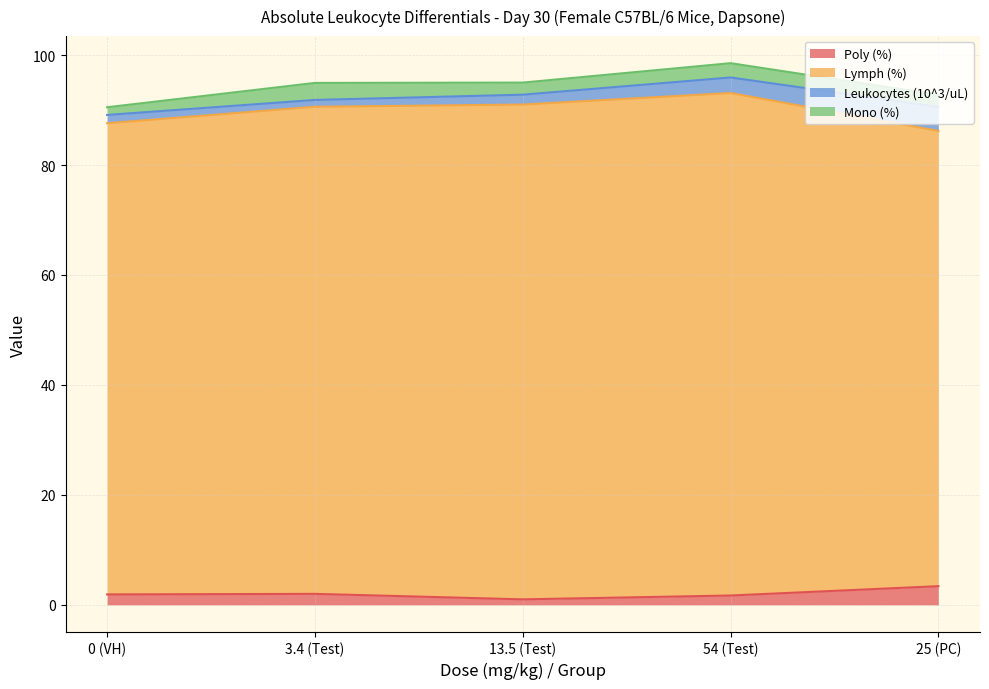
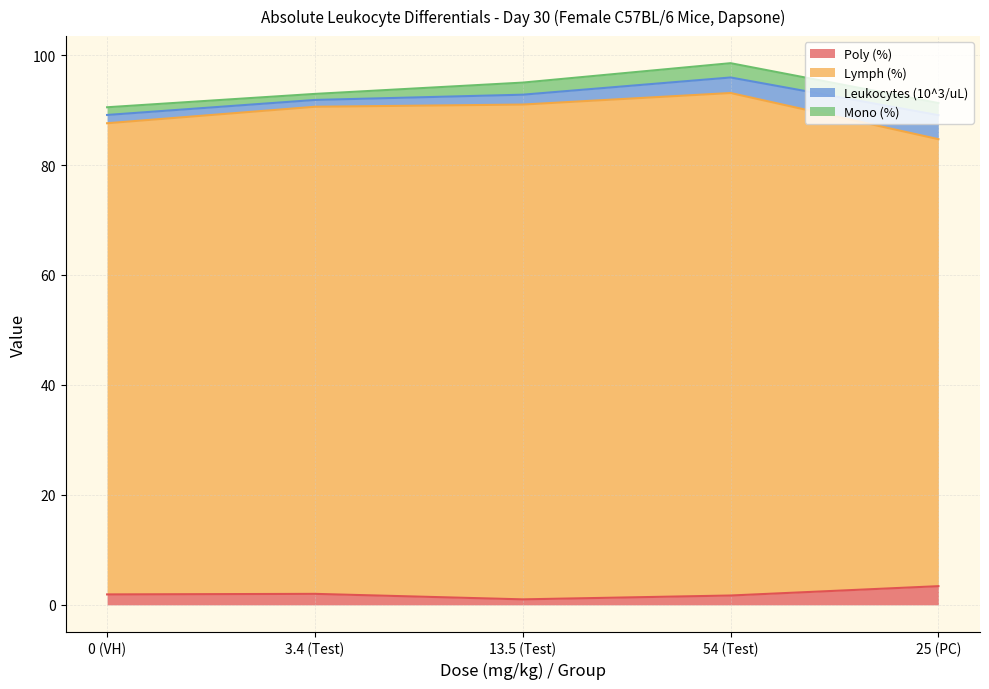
Mono (%), 3.4 (Test): 3 -> 1
Lymph (%), 25 (PC): 83 -> 81
